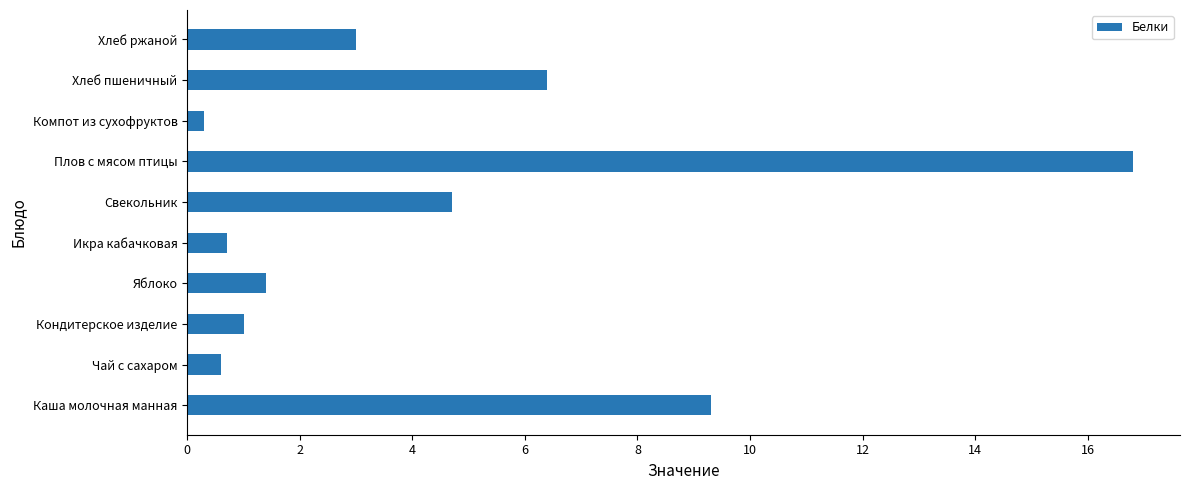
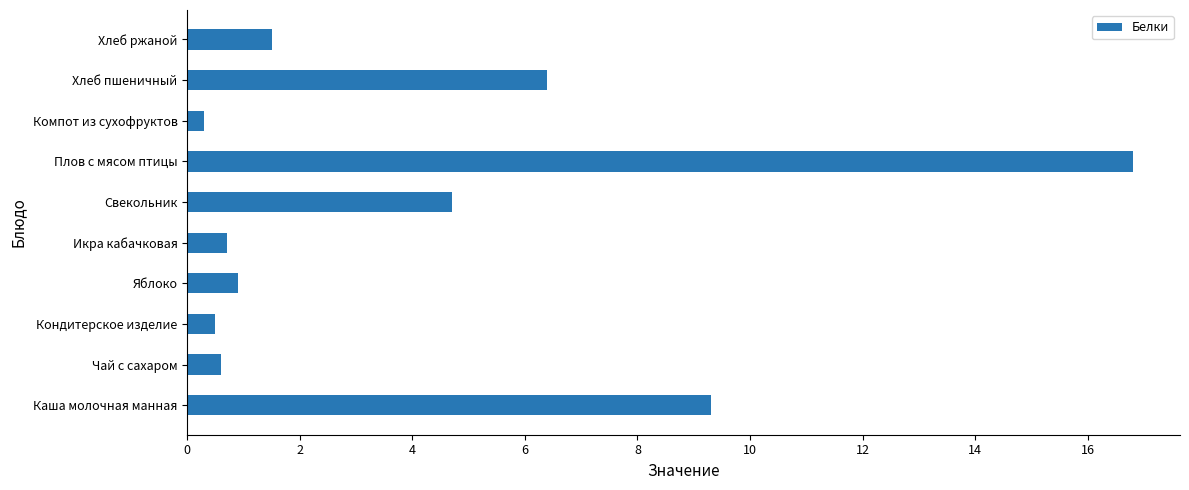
Хлеб ржаной: 3.0 -> 1.5
Яблоко: 1.4 -> 0.9
Кондитерское изделие: 1.0 -> 0.5
